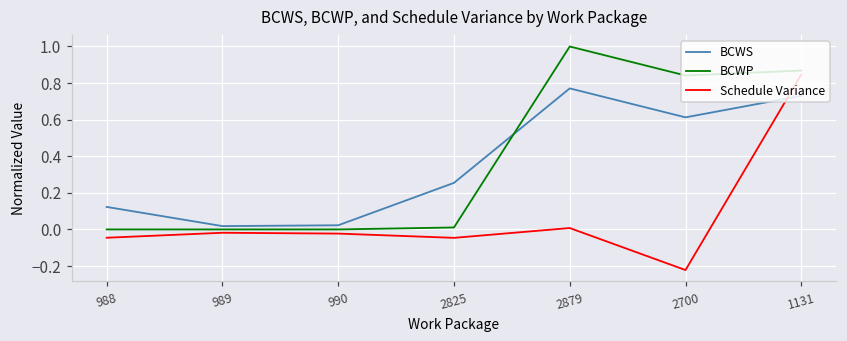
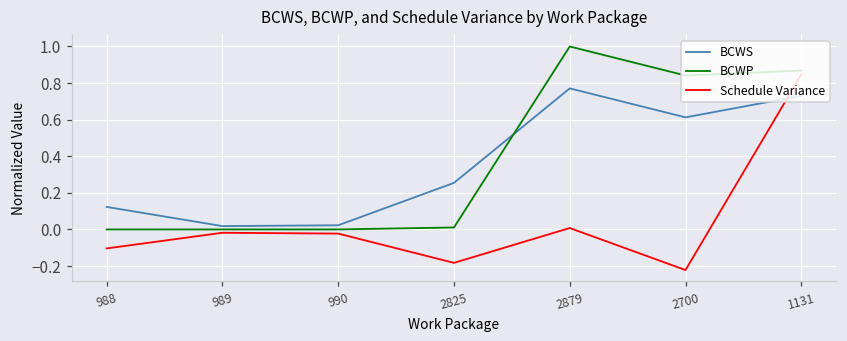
Schedule Variance, 988: -0.05 -> -0.10
Schedule Variance, 2825: -0.05 -> -0.18
